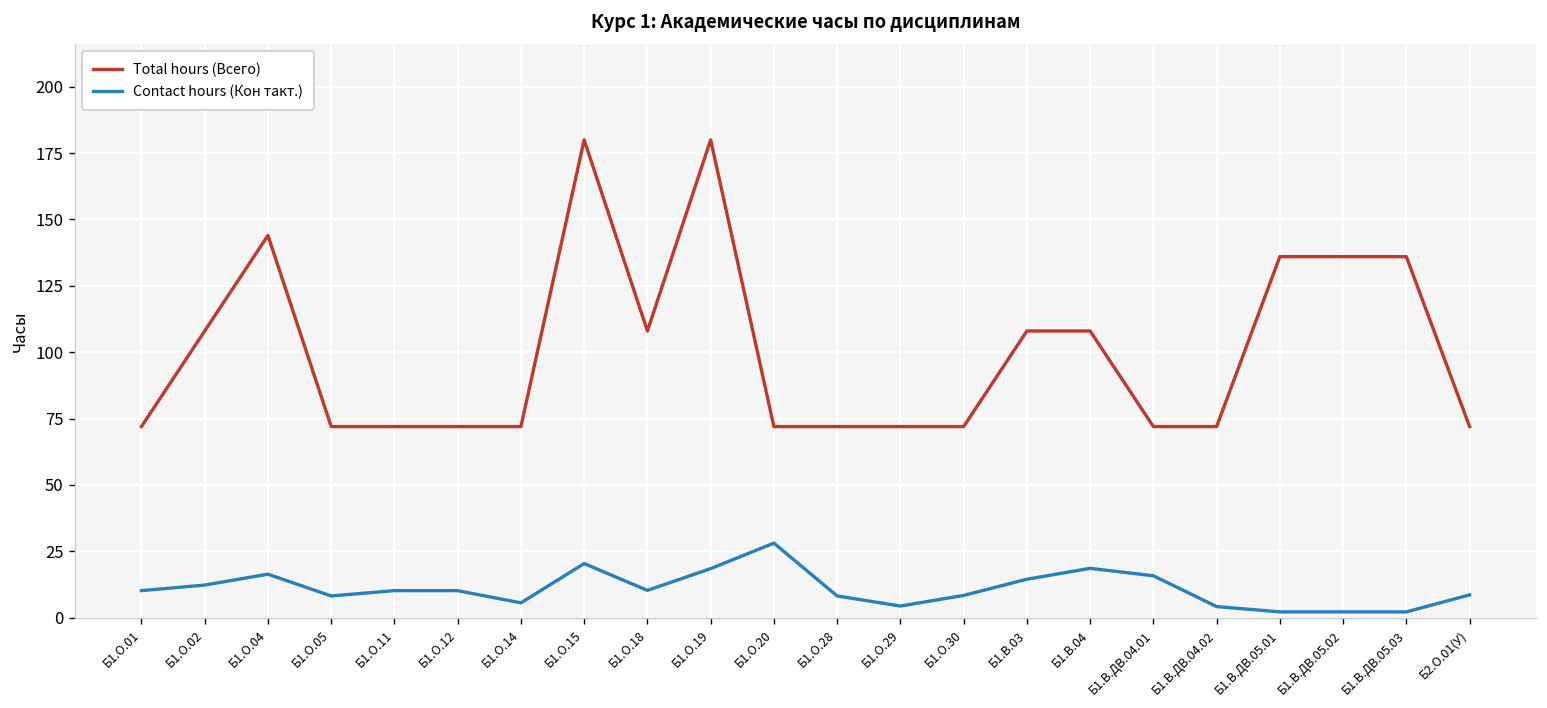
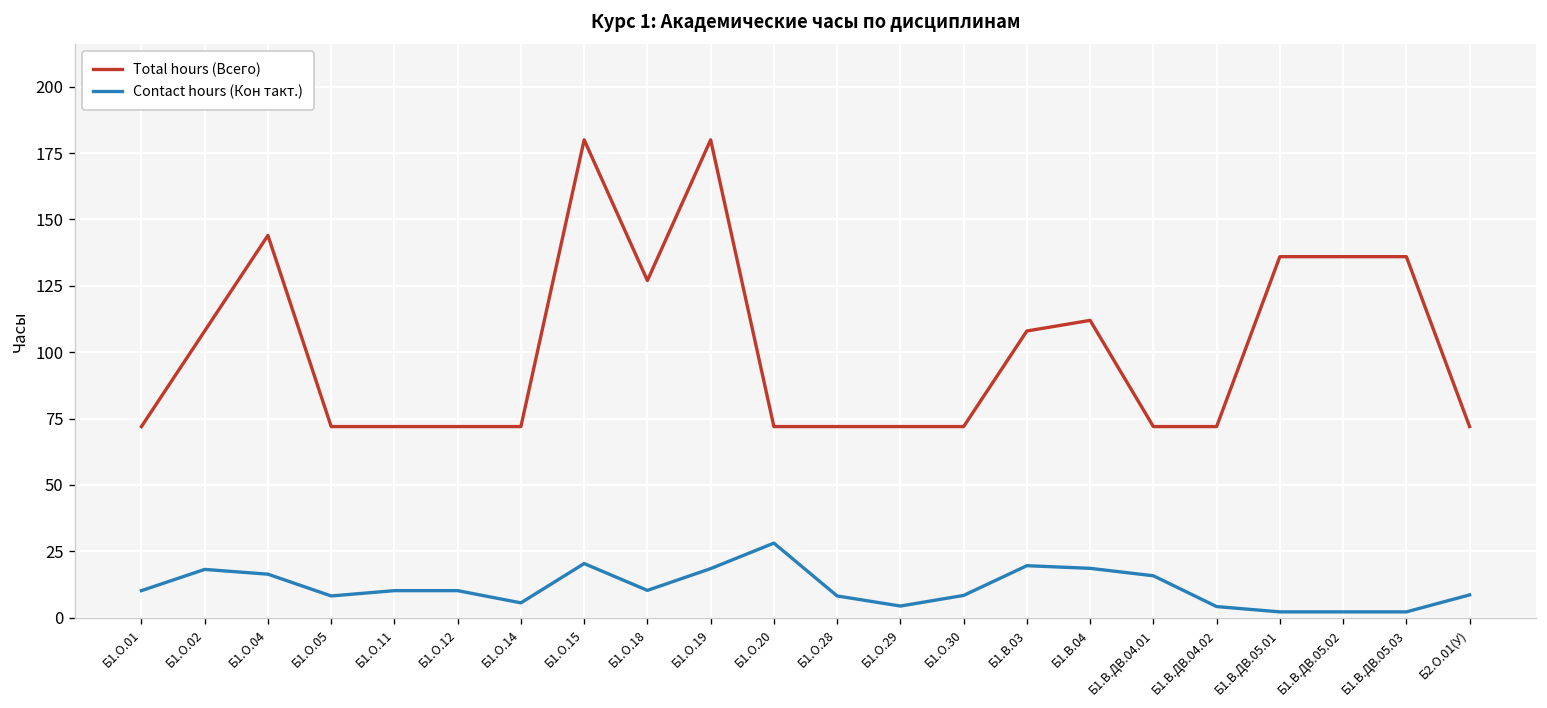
Contact hours (Кон такт.), Б1.О.02: 12 -> 18
Total hours (Всего), Б1.О.18: 108 -> 127
Contact hours (Кон такт.), Б1.В.03: 15 -> 20
Total hours (Всего), Б1.В.04: 108 -> 112
